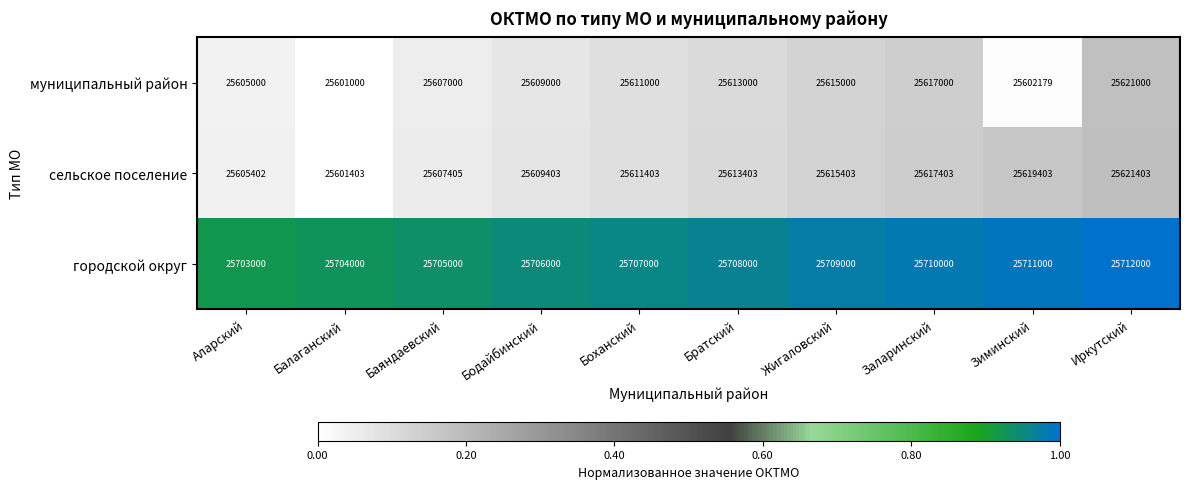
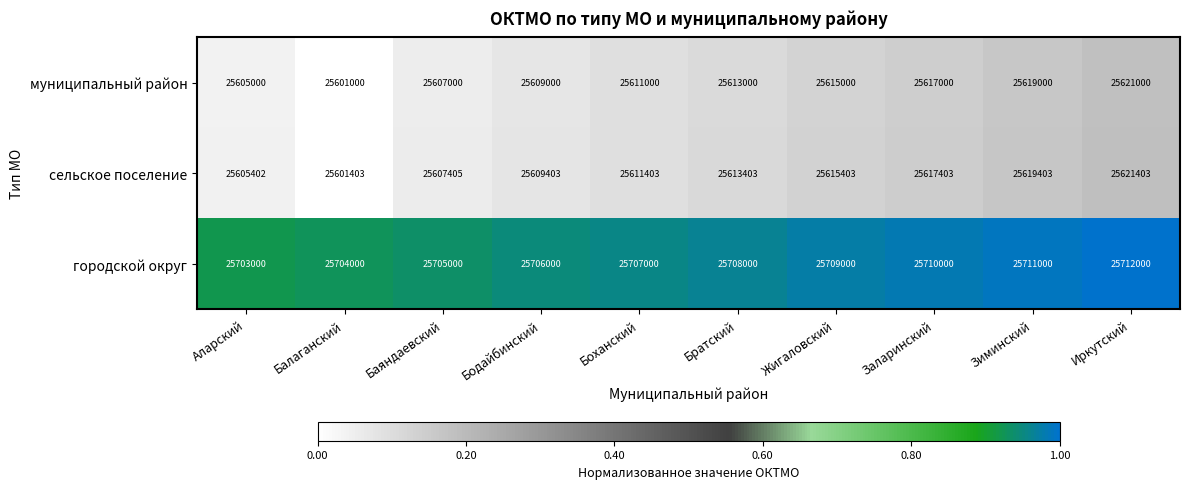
муниципальный район, Зиминский: 25602179 -> 25619000
